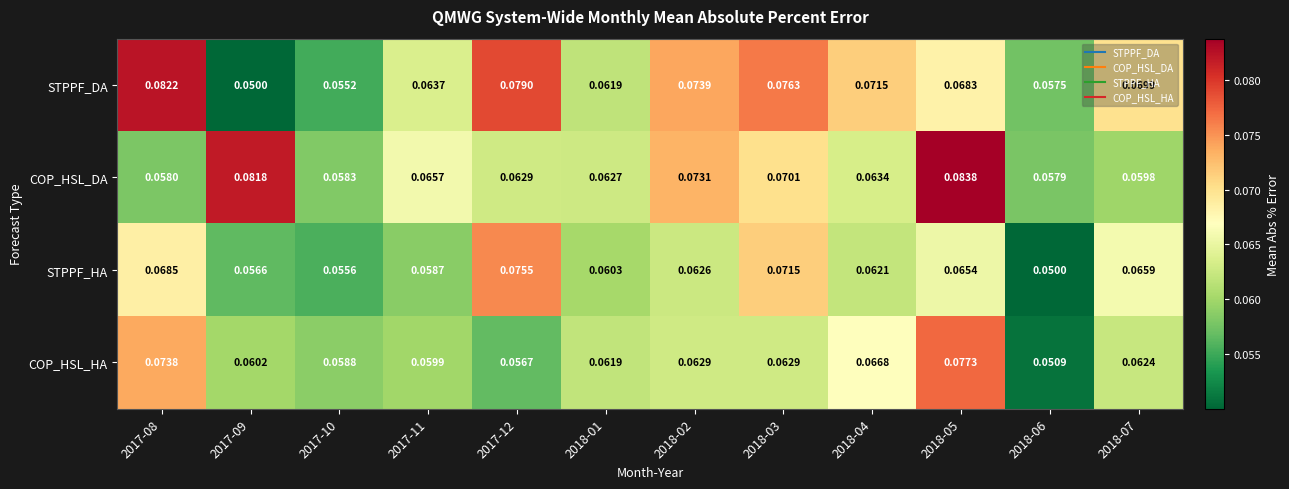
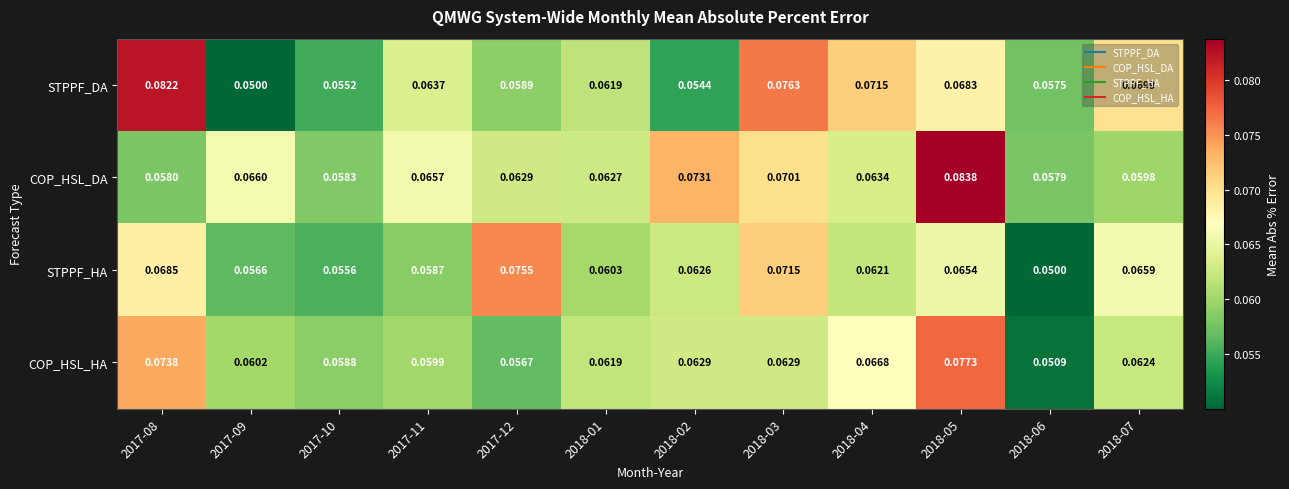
STPPF_DA, 2017-12: 0.0790 -> 0.0589
STPPF_DA, 2018-02: 0.0739 -> 0.0544
COP_HSL_DA, 2017-09: 0.0818 -> 0.0660
